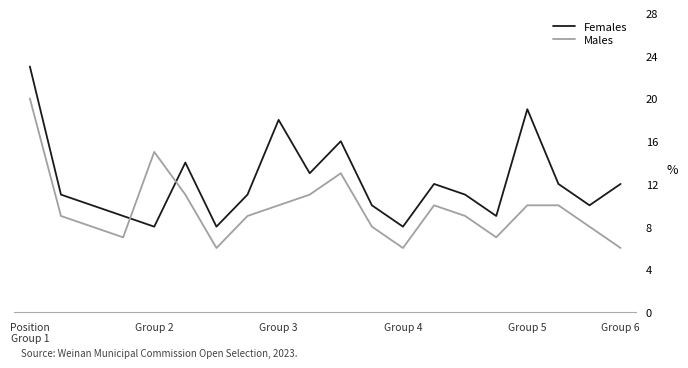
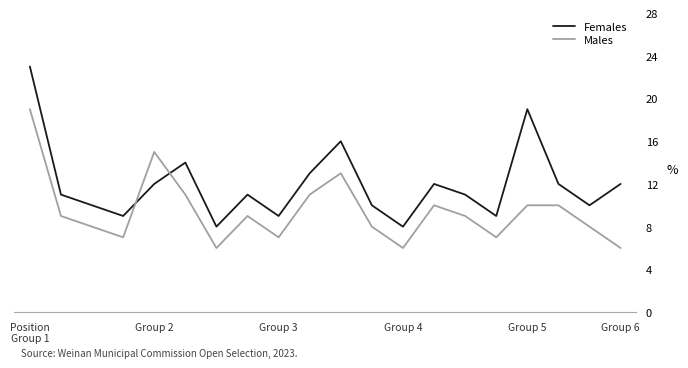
Males, Position Group 1: 20 -> 19
Females, Group 2: 8 -> 12
Females, Group 3: 18 -> 9
Males, Group 3: 10 -> 7
